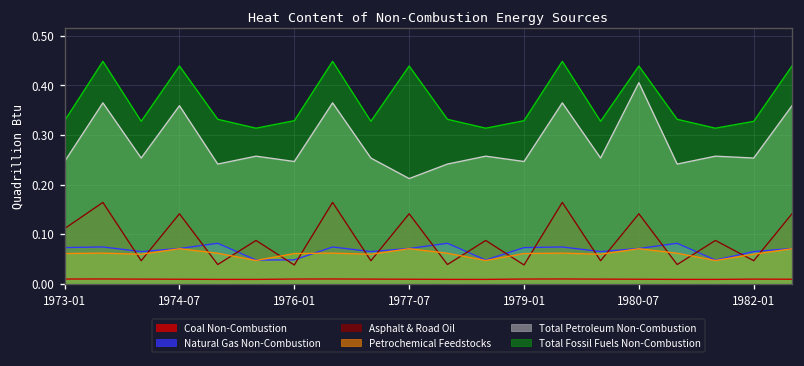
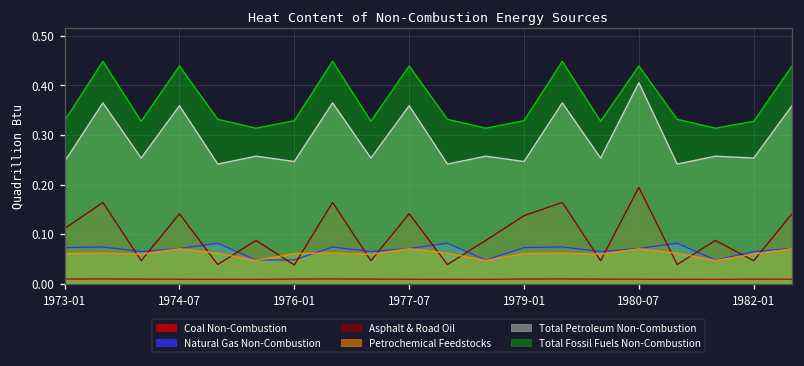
Total Petroleum Non-Combustion, 1977-07: 0.21 -> 0.36
Asphalt & Road Oil, 1979-01: 0.04 -> 0.14
Asphalt & Road Oil, 1980-07: 0.14 -> 0.19
